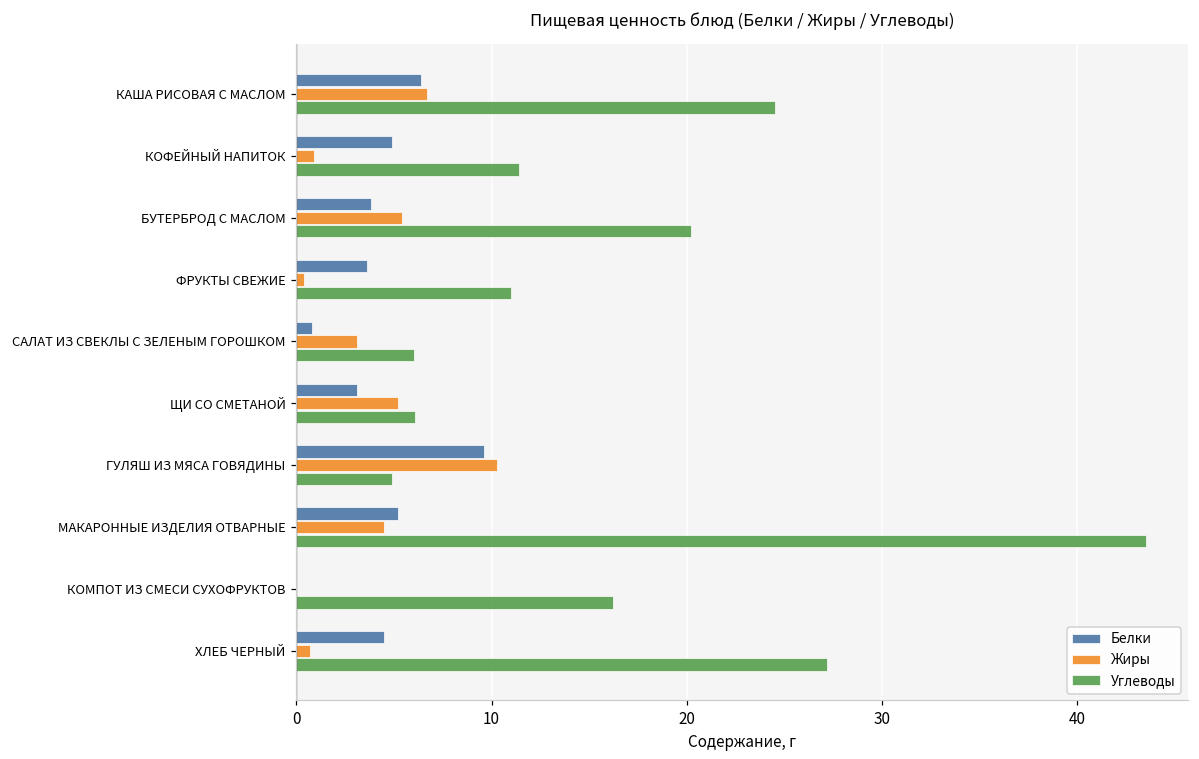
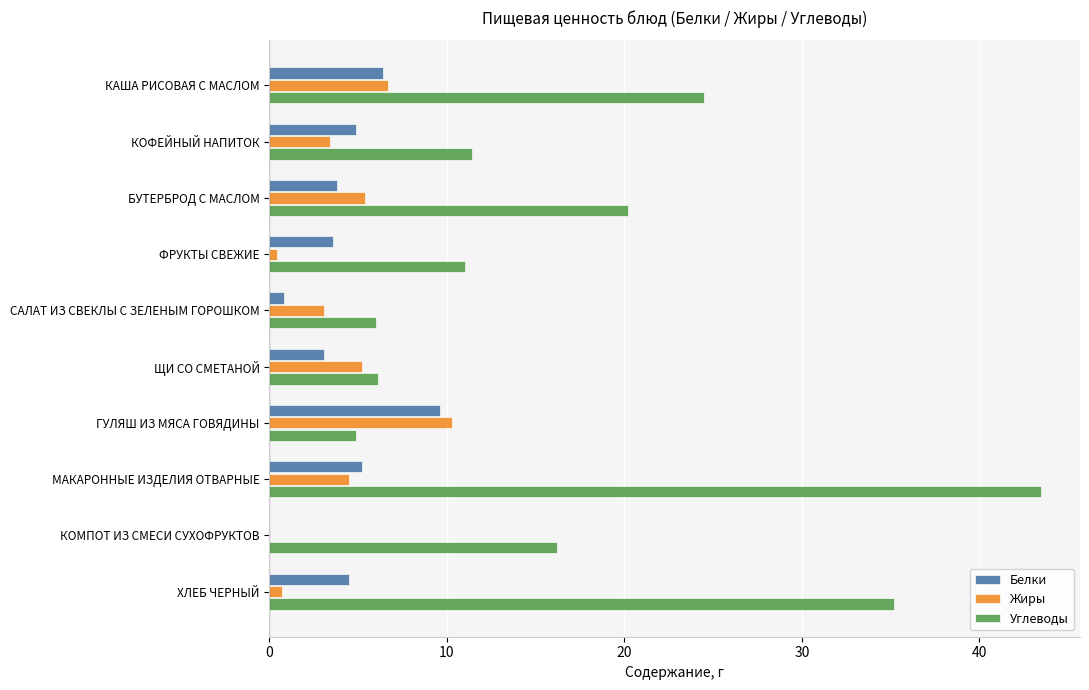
Жиры, КОФЕЙНЫЙ НАПИТОК: 0.9 -> 3.4
Углеводы, ХЛЕБ ЧЕРНЫЙ: 27.2 -> 35.2
